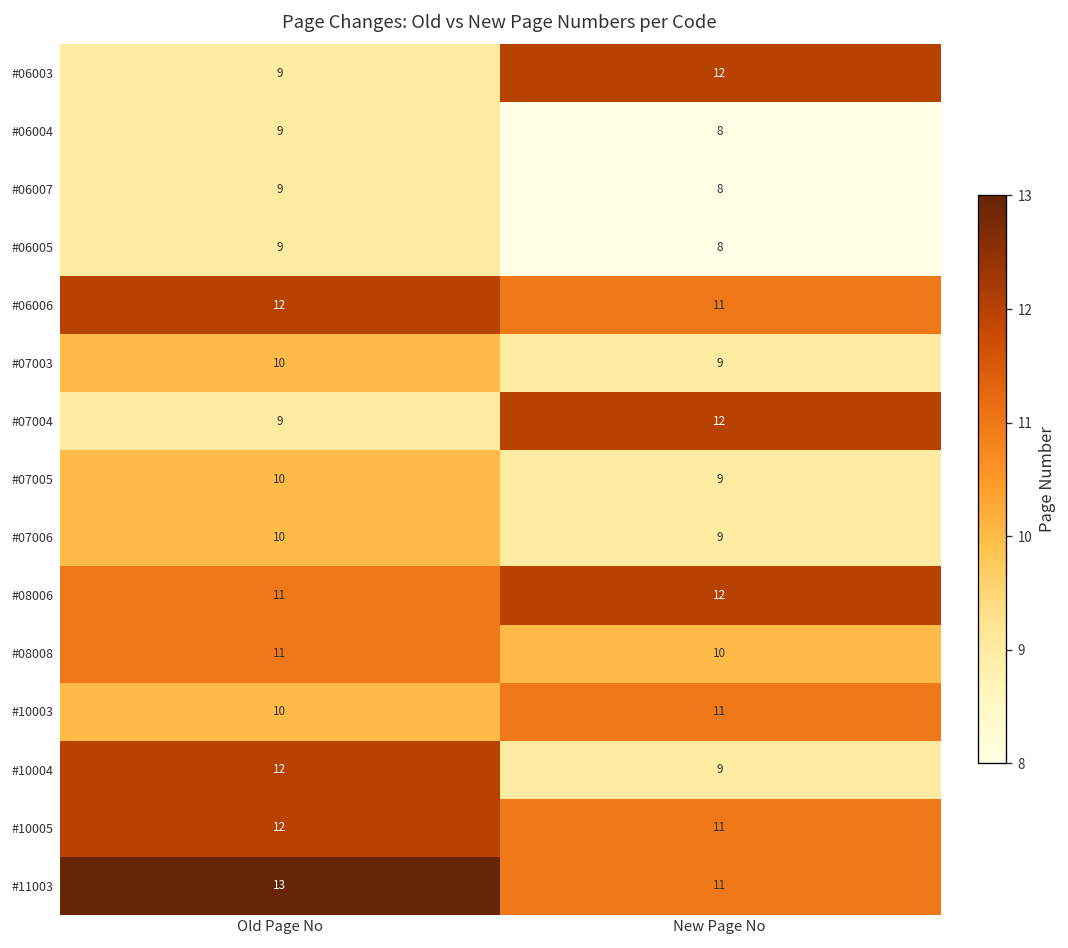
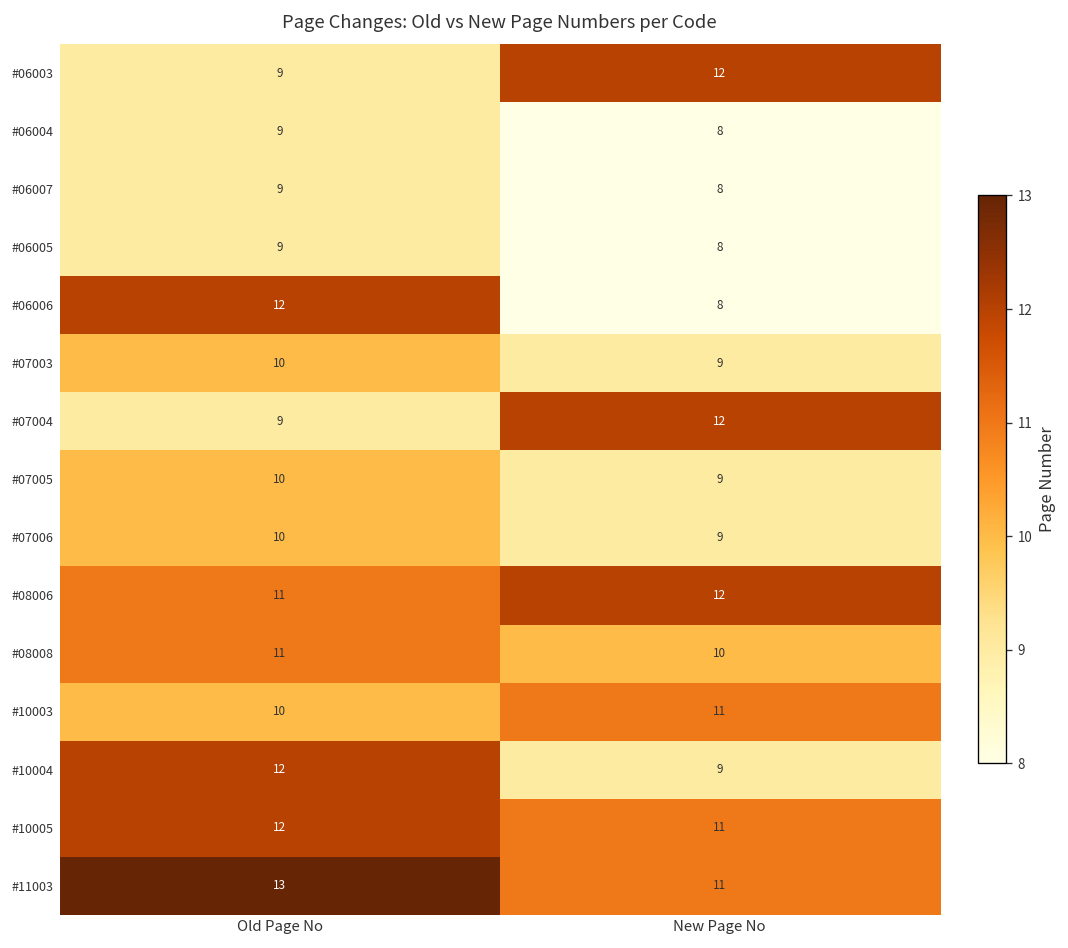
#06006, New Page No: 11 -> 8
